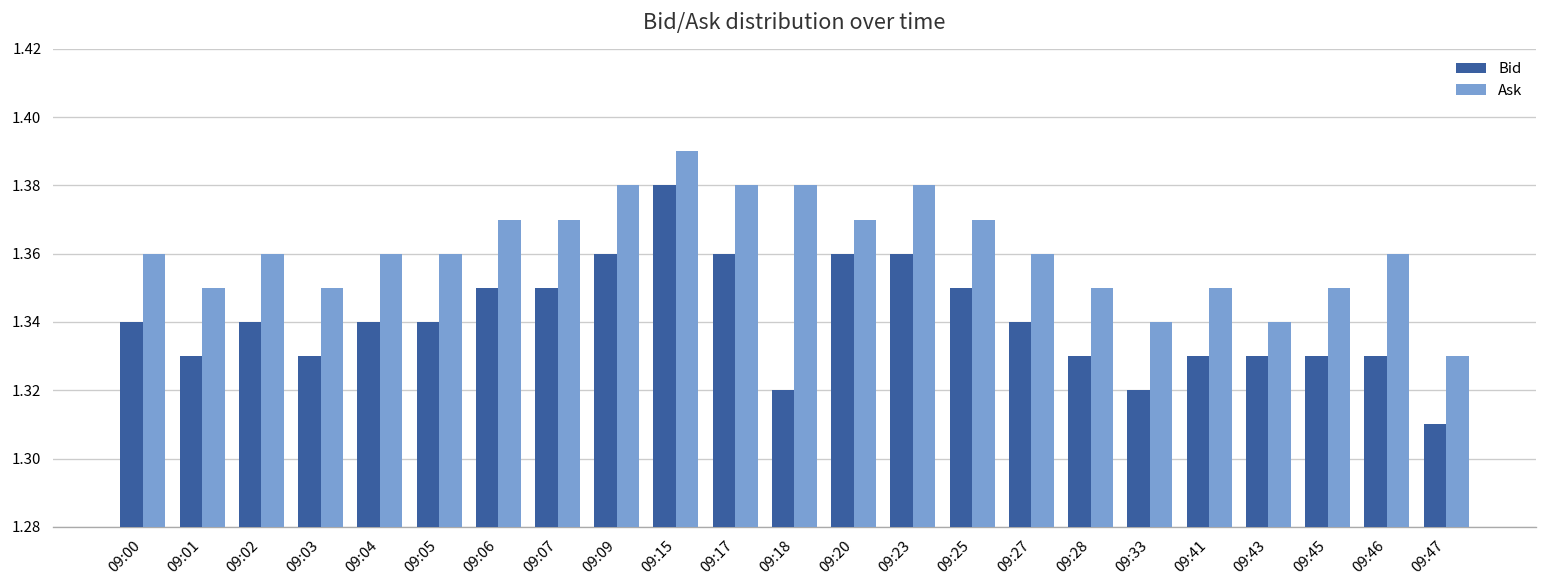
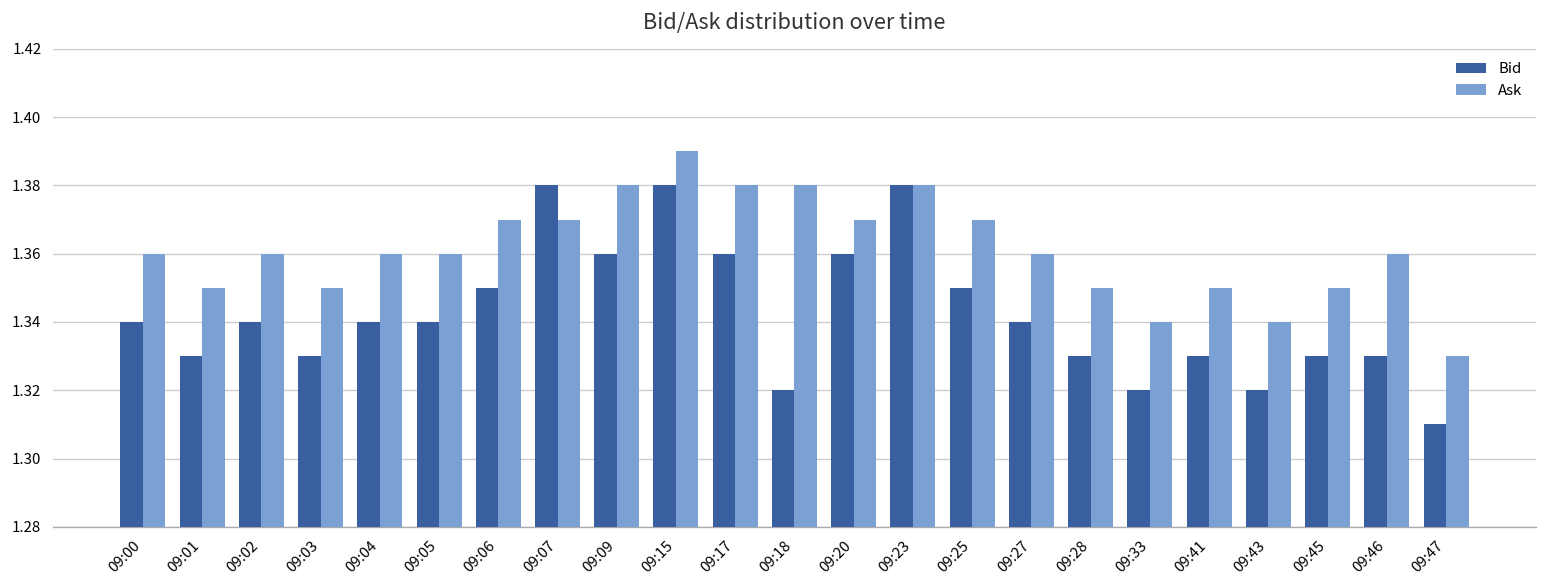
Bid, 09:07: 1.35 -> 1.38
Bid, 09:23: 1.36 -> 1.38
Bid, 09:43: 1.33 -> 1.32
